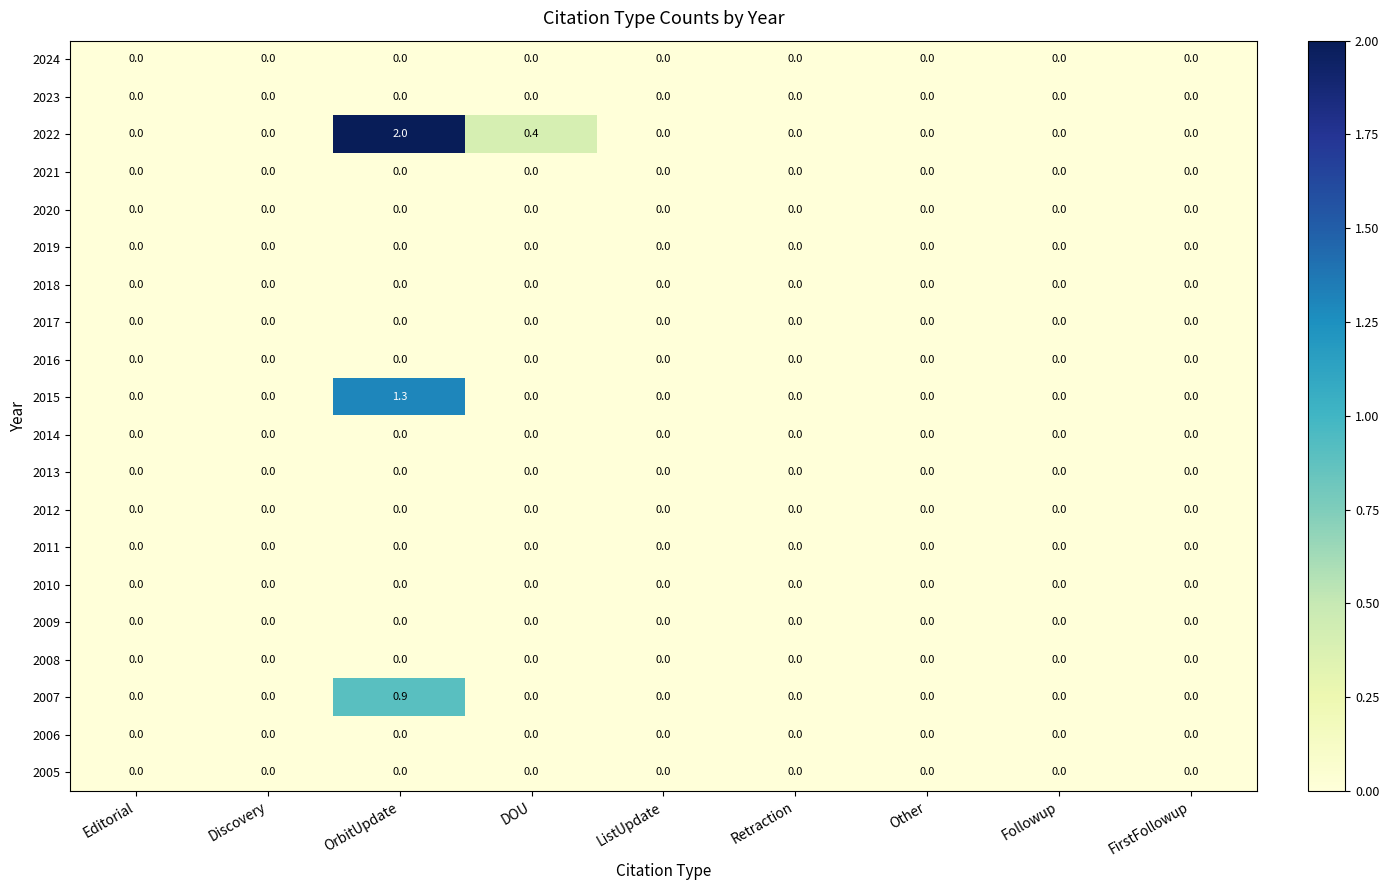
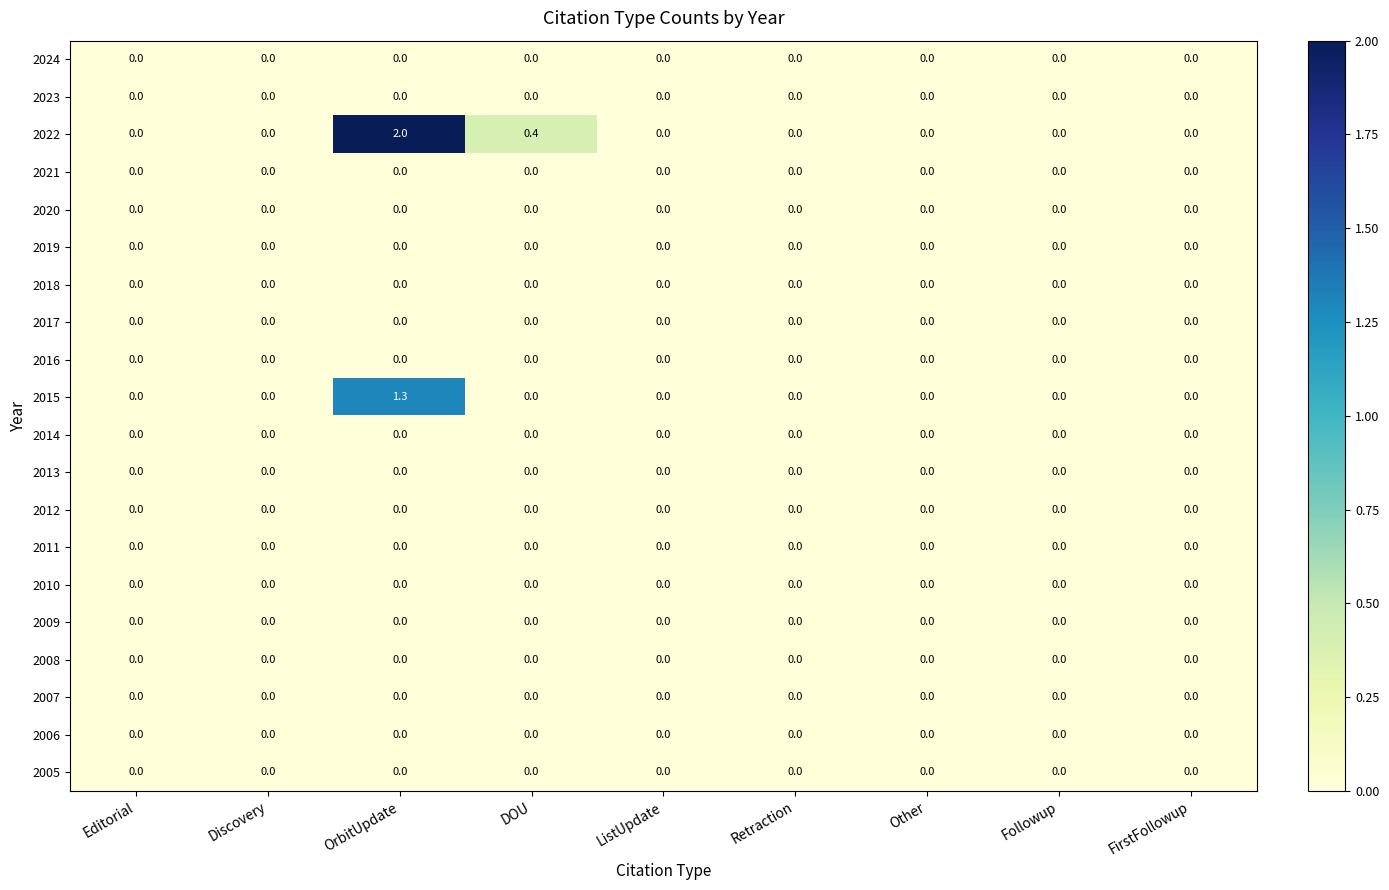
2007, OrbitUpdate: 0.9 -> 0.0
